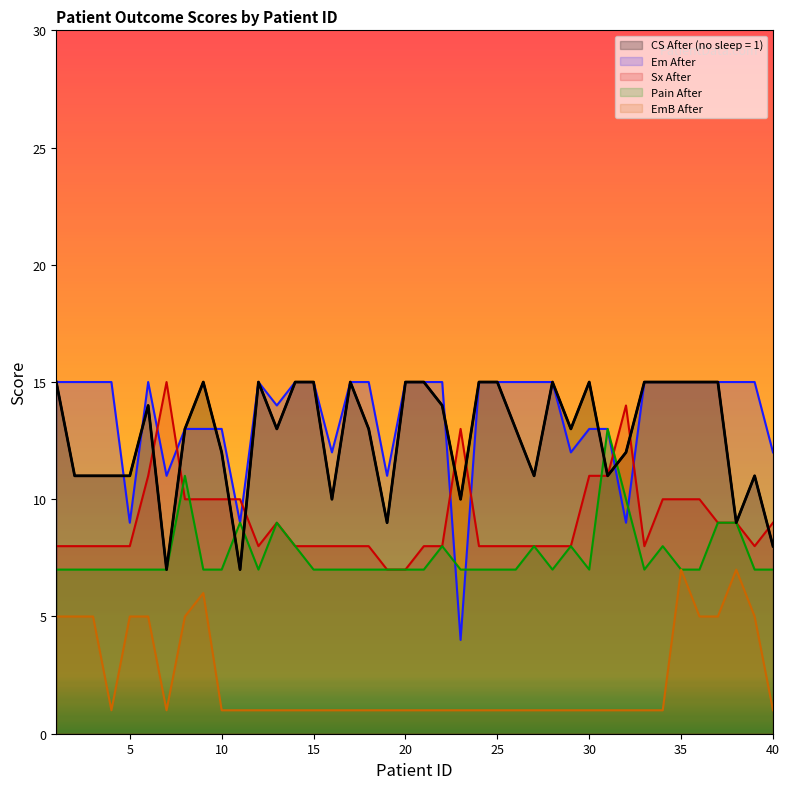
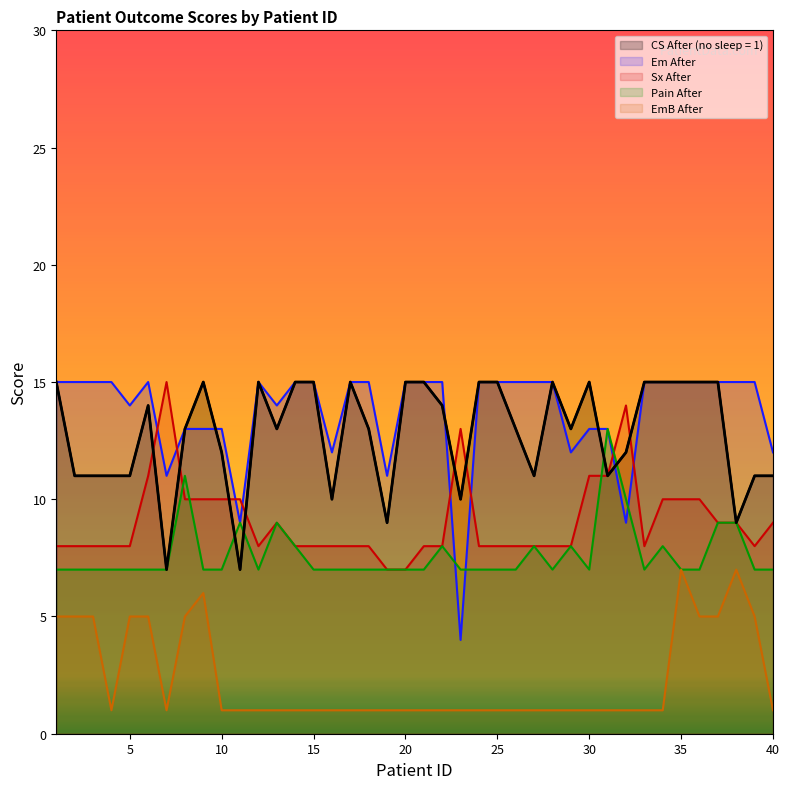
Em After, 5: 9 -> 14
CS After (no sleep = 1), 40: 8 -> 11
